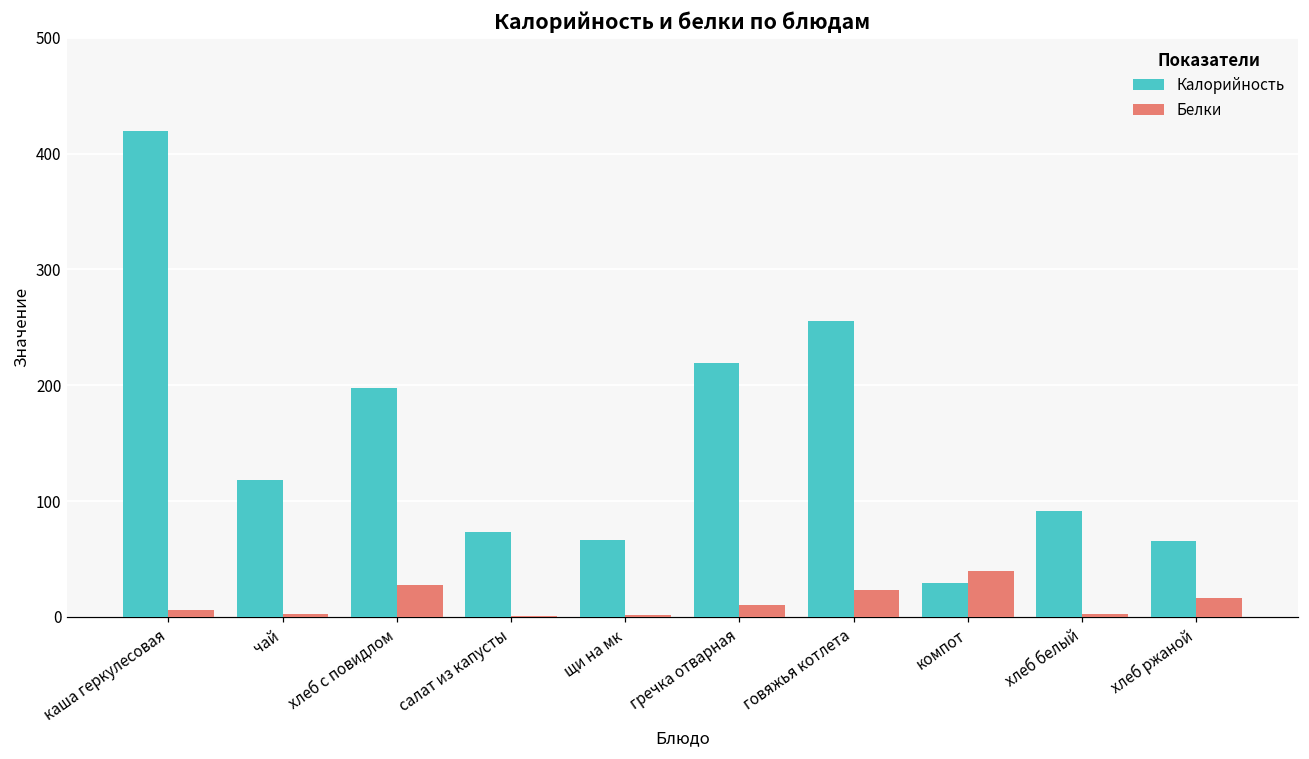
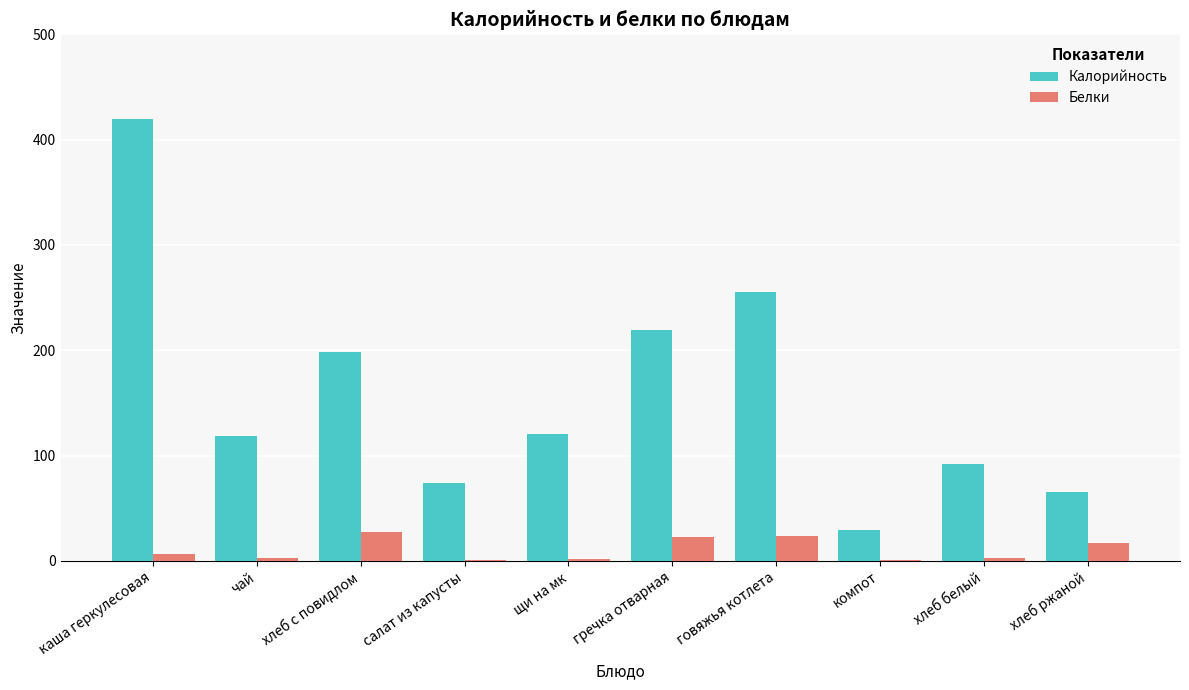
Калорийность, щи на мк: 67 -> 121
Белки, гречка отварная: 10 -> 23
Белки, компот: 40 -> 1
